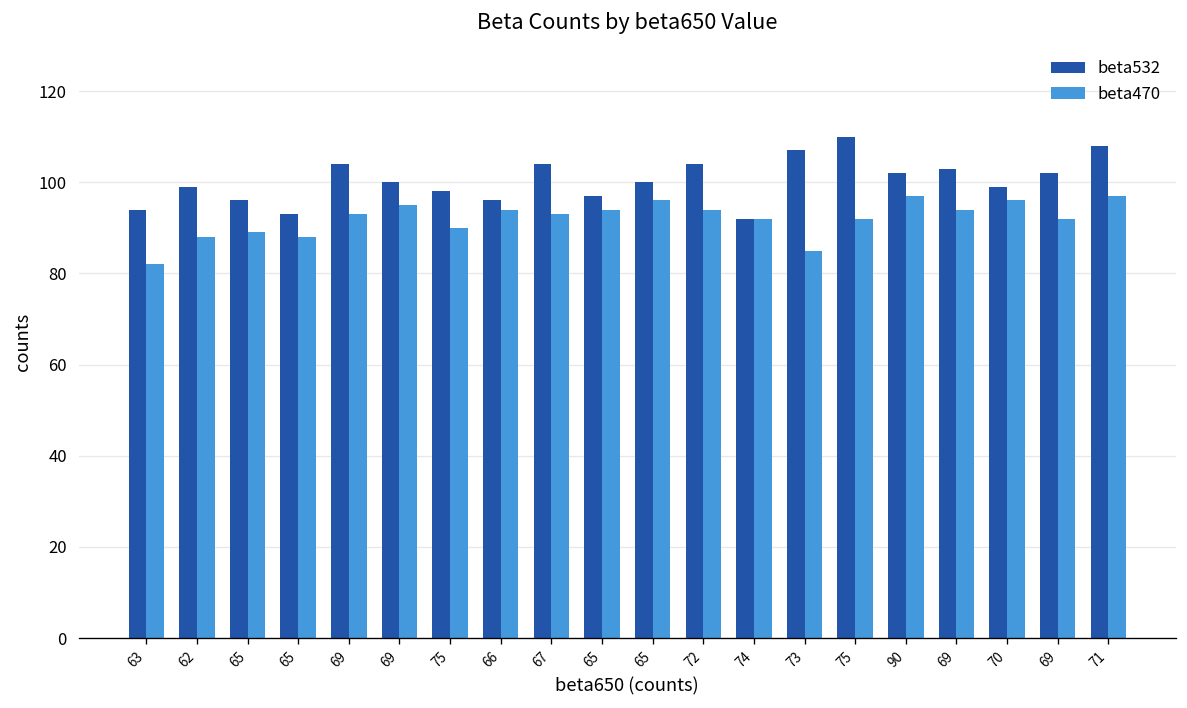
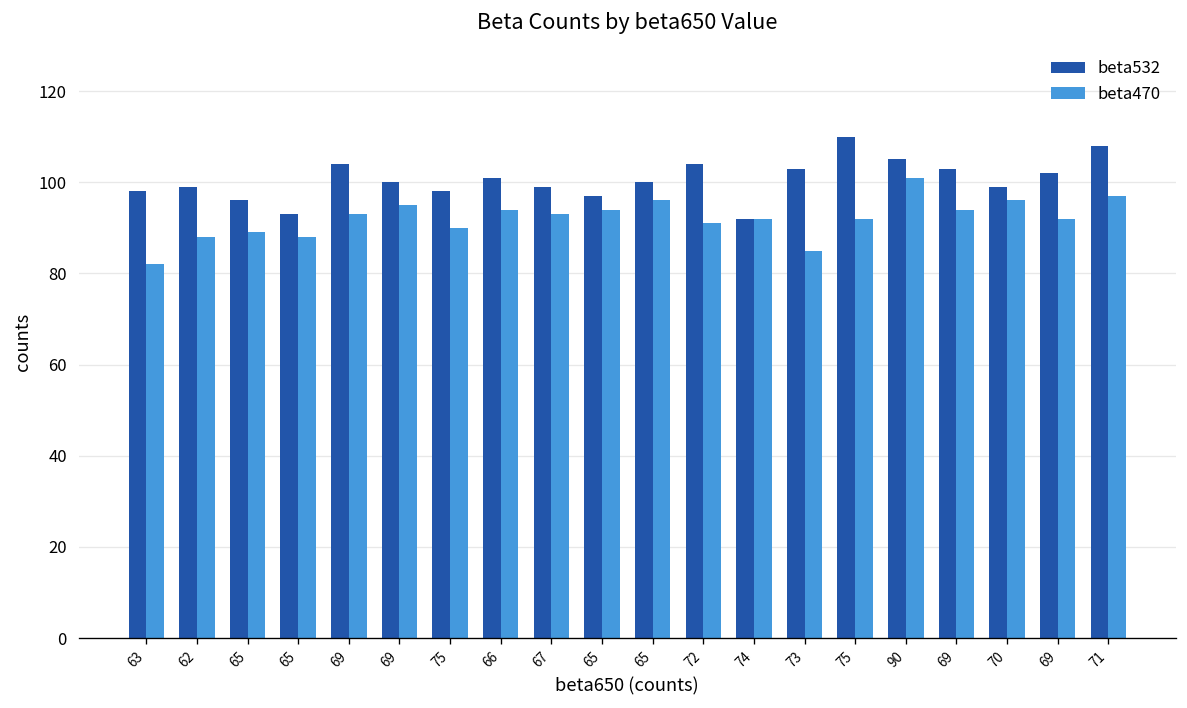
beta532, 63: 94 -> 98
beta532, 66: 96 -> 101
beta532, 67: 104 -> 99
beta470, 72: 94 -> 91
beta532, 73: 107 -> 103
beta532, 90: 102 -> 105
beta470, 90: 97 -> 101
